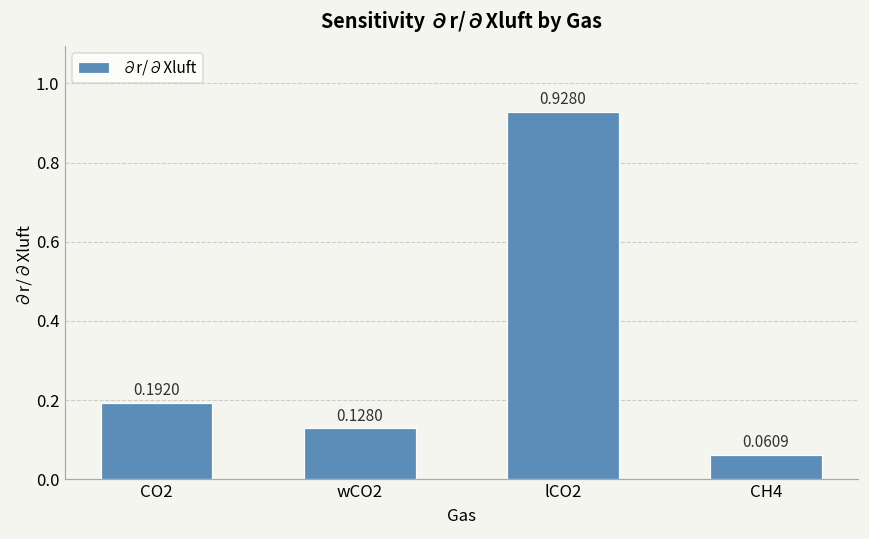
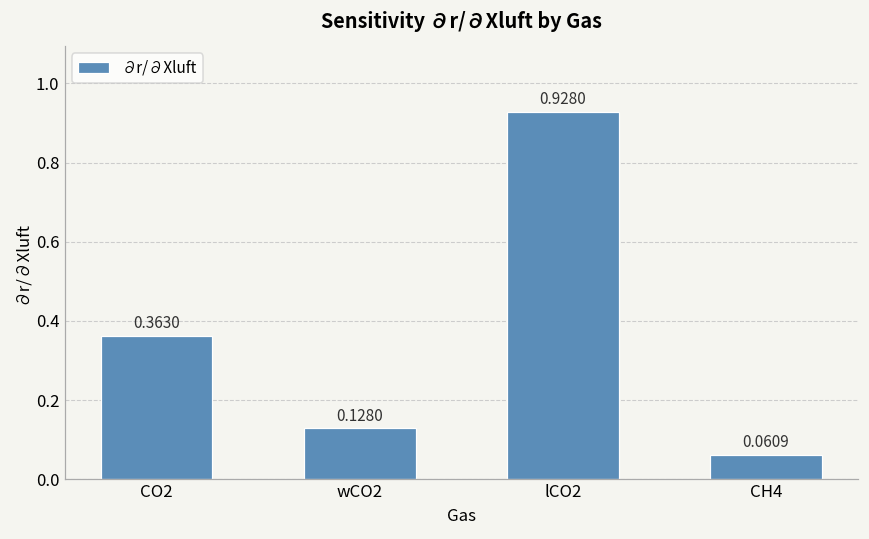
CO2: 0.1920 -> 0.3630
